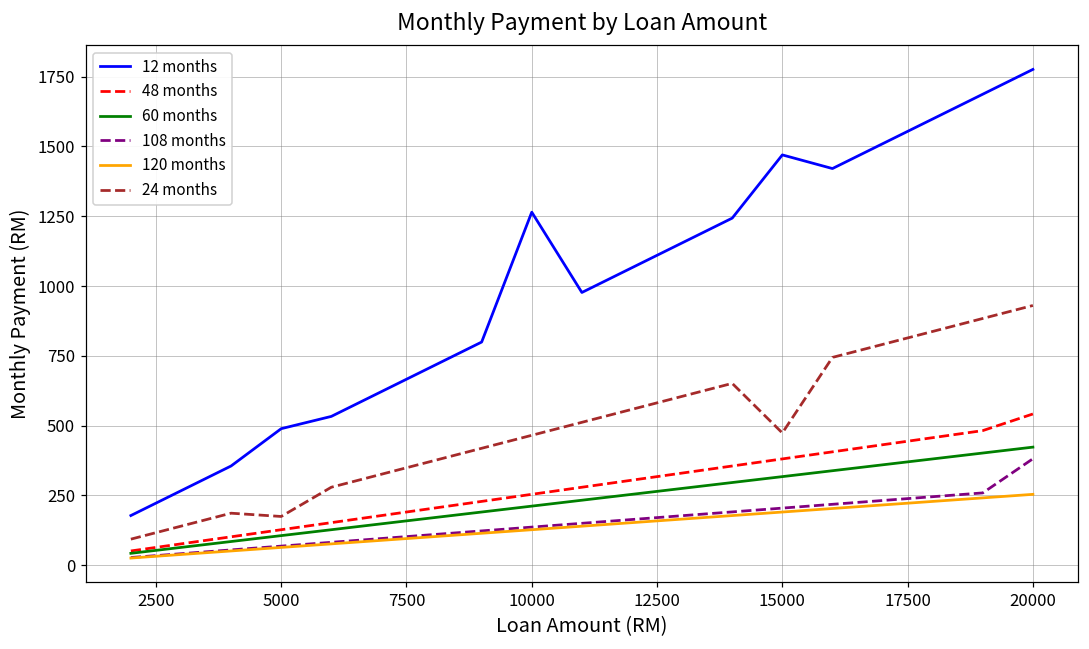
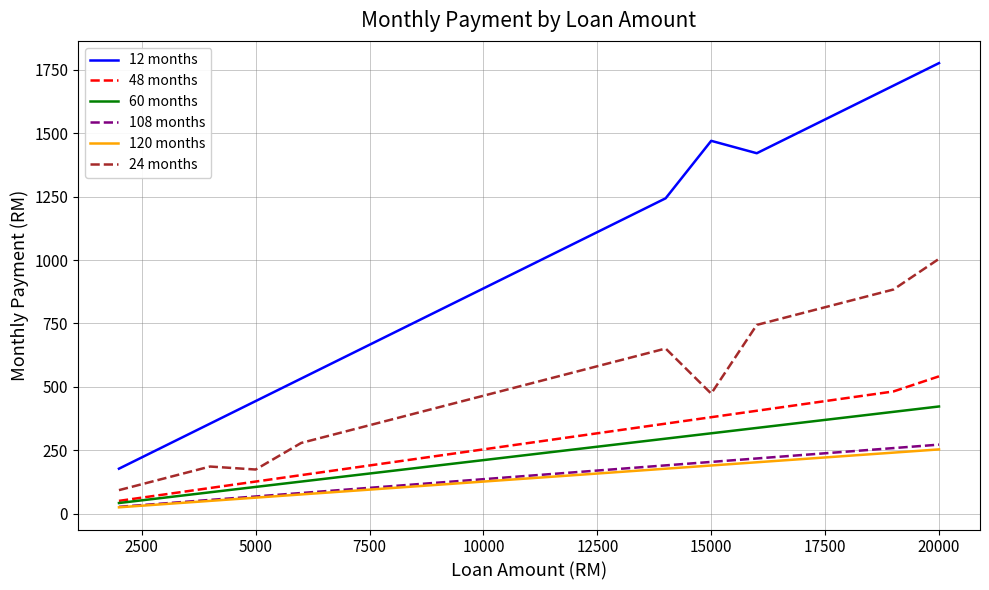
12 months, 5000: 490 -> 440
12 months, 10000: 1260 -> 890
108 months, 20000: 380 -> 270
24 months, 20000: 930 -> 1000
